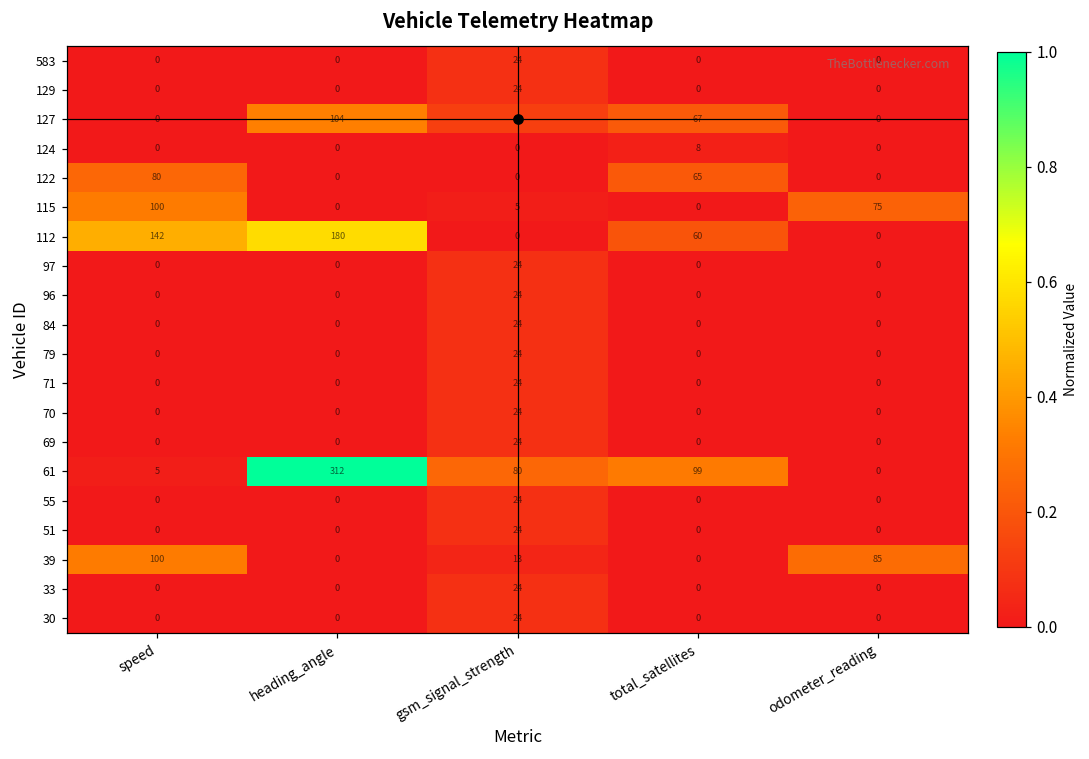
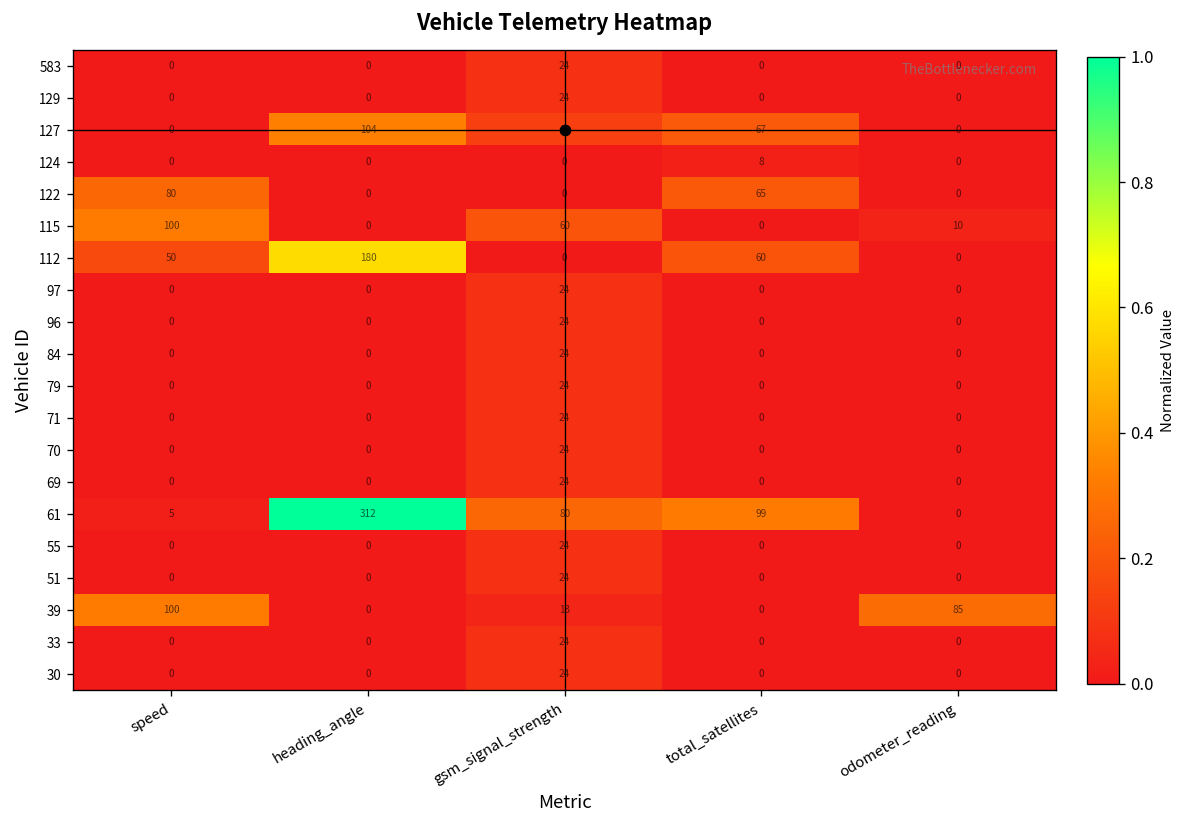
115, gsm_signal_strength: 5 -> 60
115, odometer_reading: 75 -> 10
112, speed: 142 -> 50
